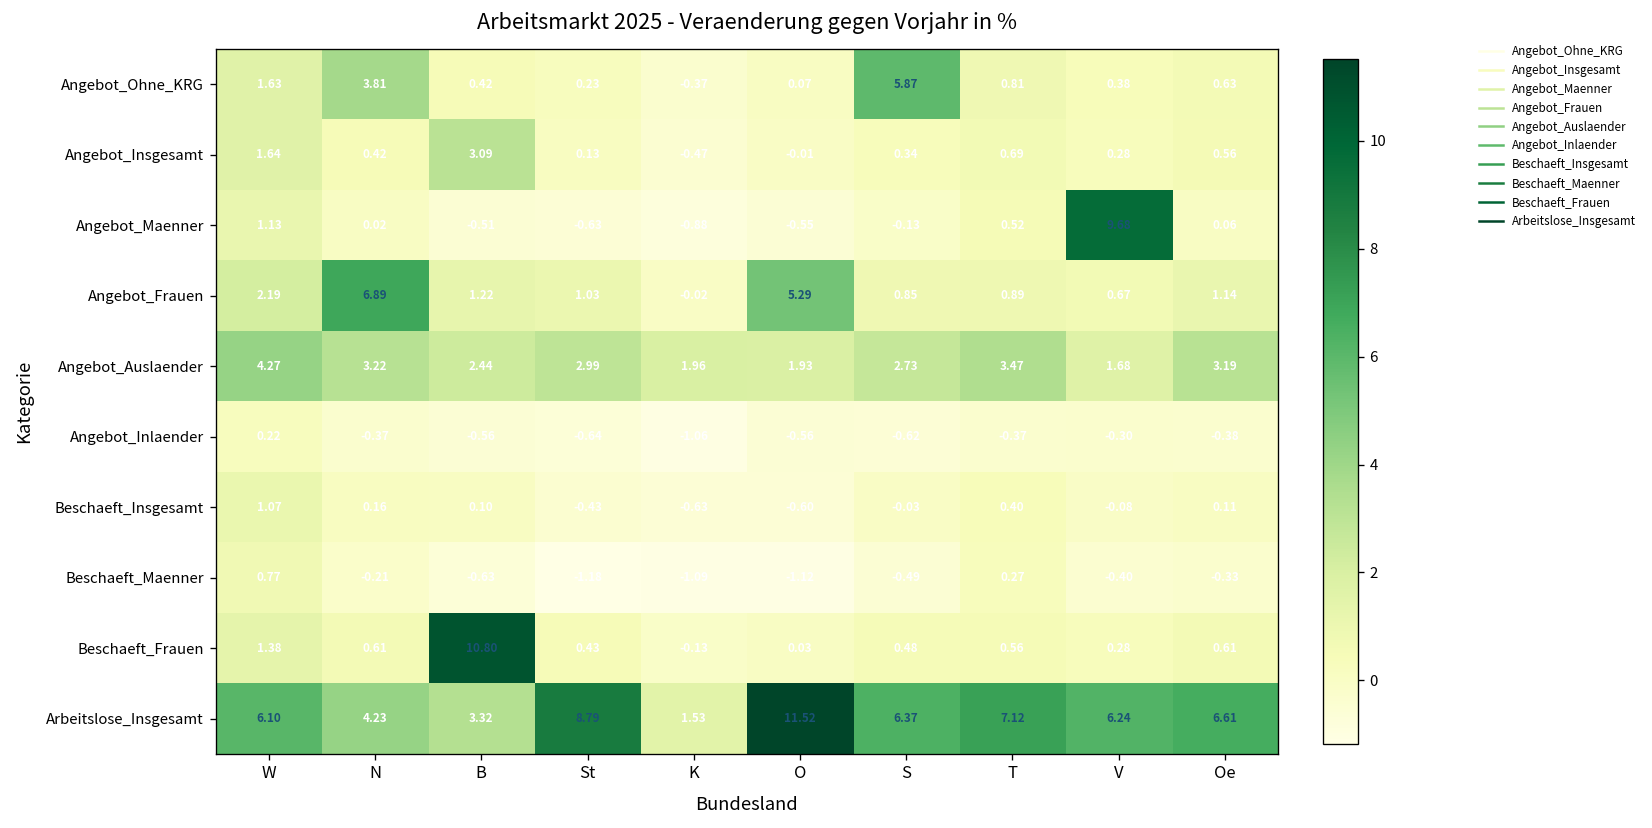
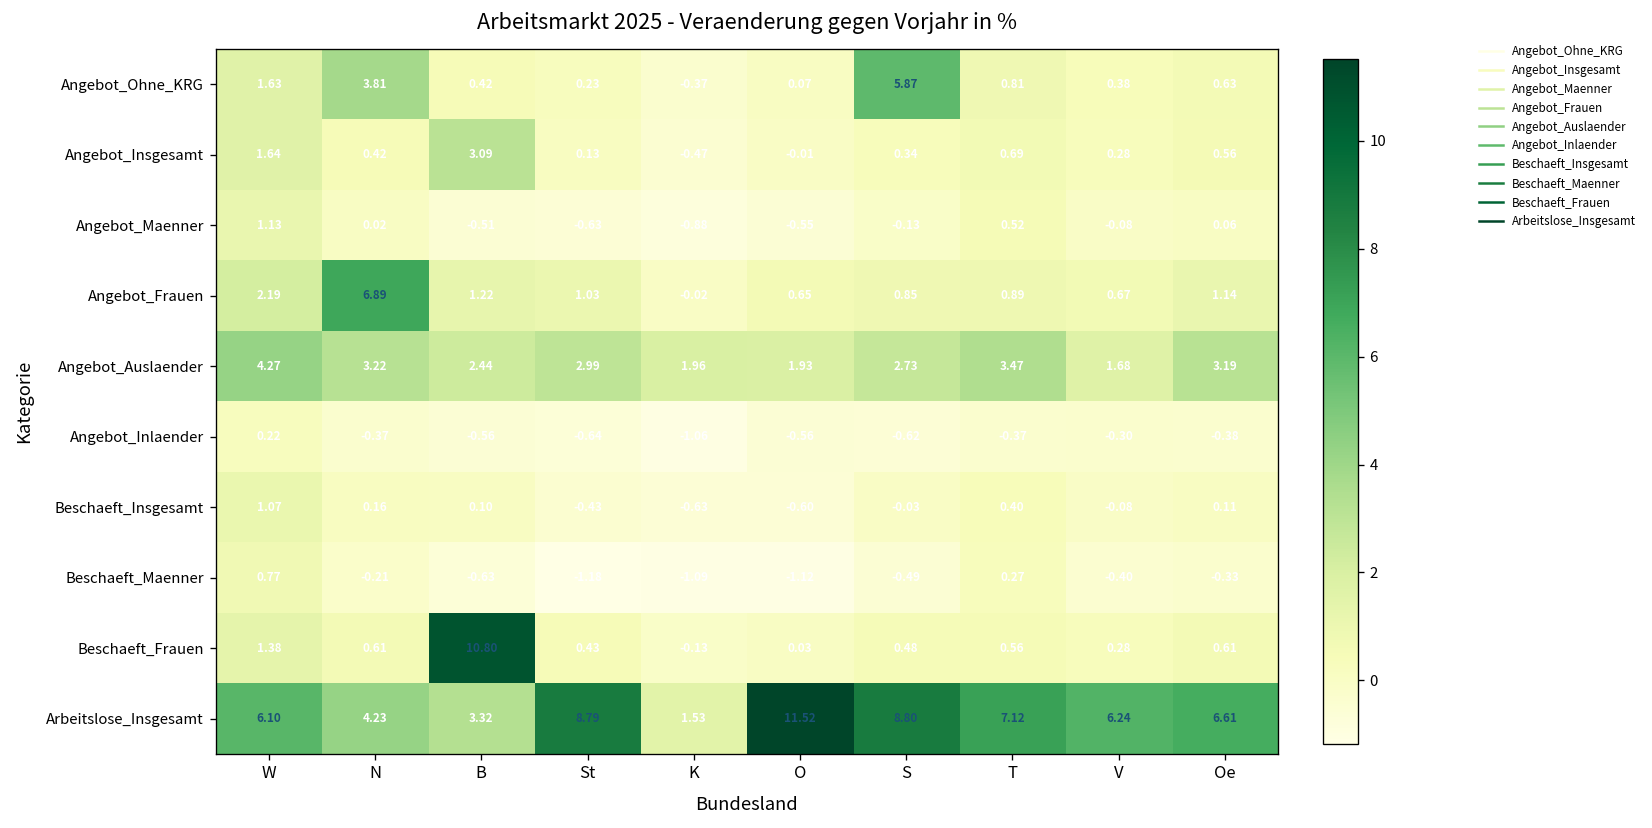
Angebot_Maenner, V: 9.68 -> -0.08
Angebot_Frauen, O: 5.29 -> 0.65
Arbeitslose_Insgesamt, S: 6.37 -> 8.80
